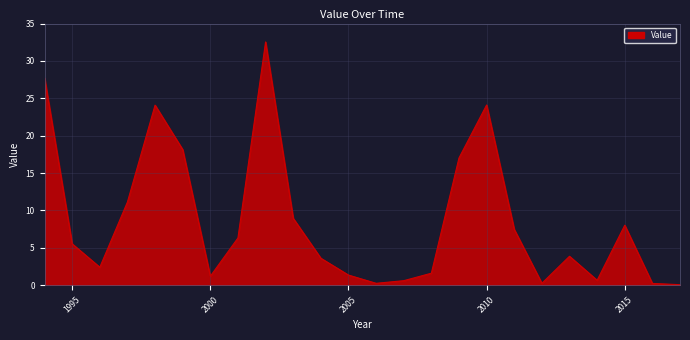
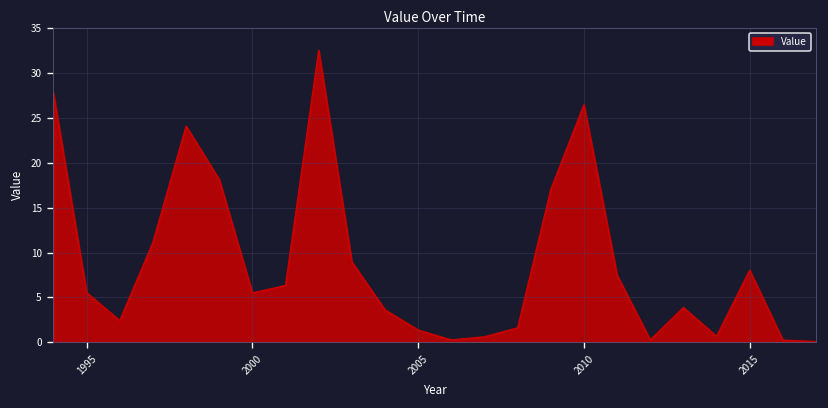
2000: 1 -> 6
2010: 24 -> 26
